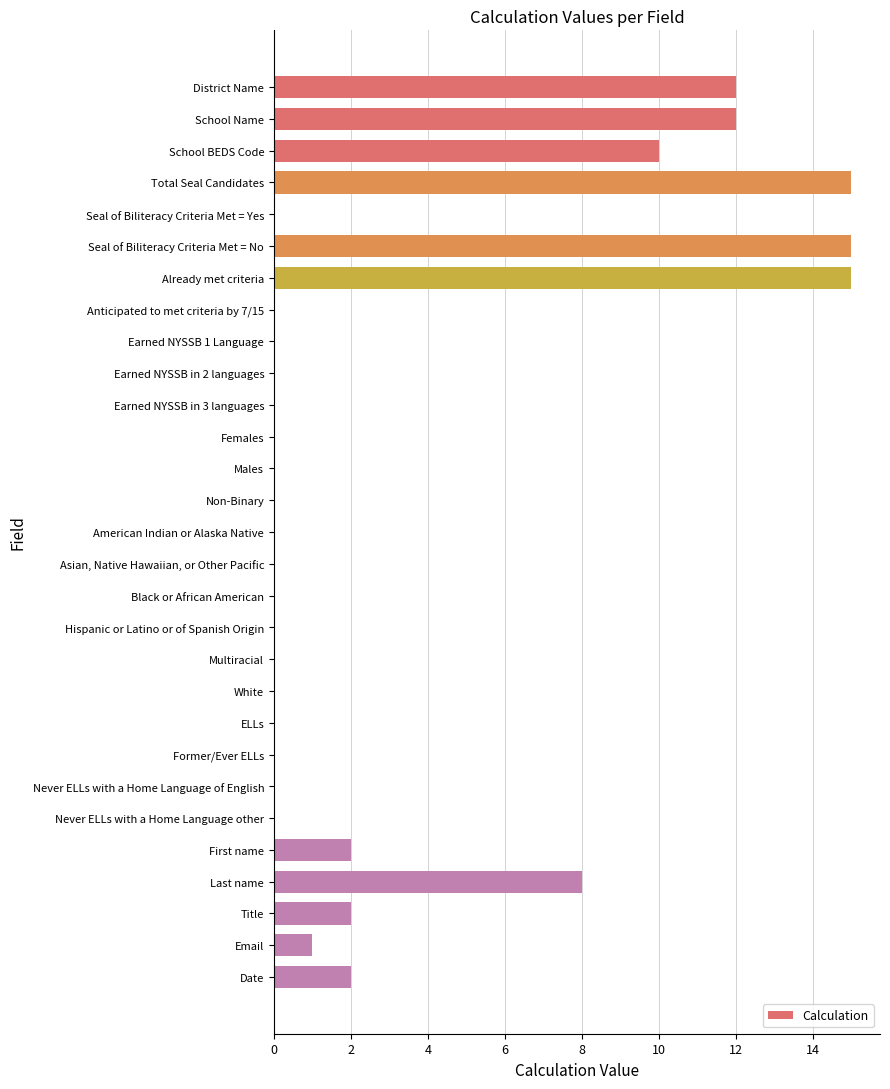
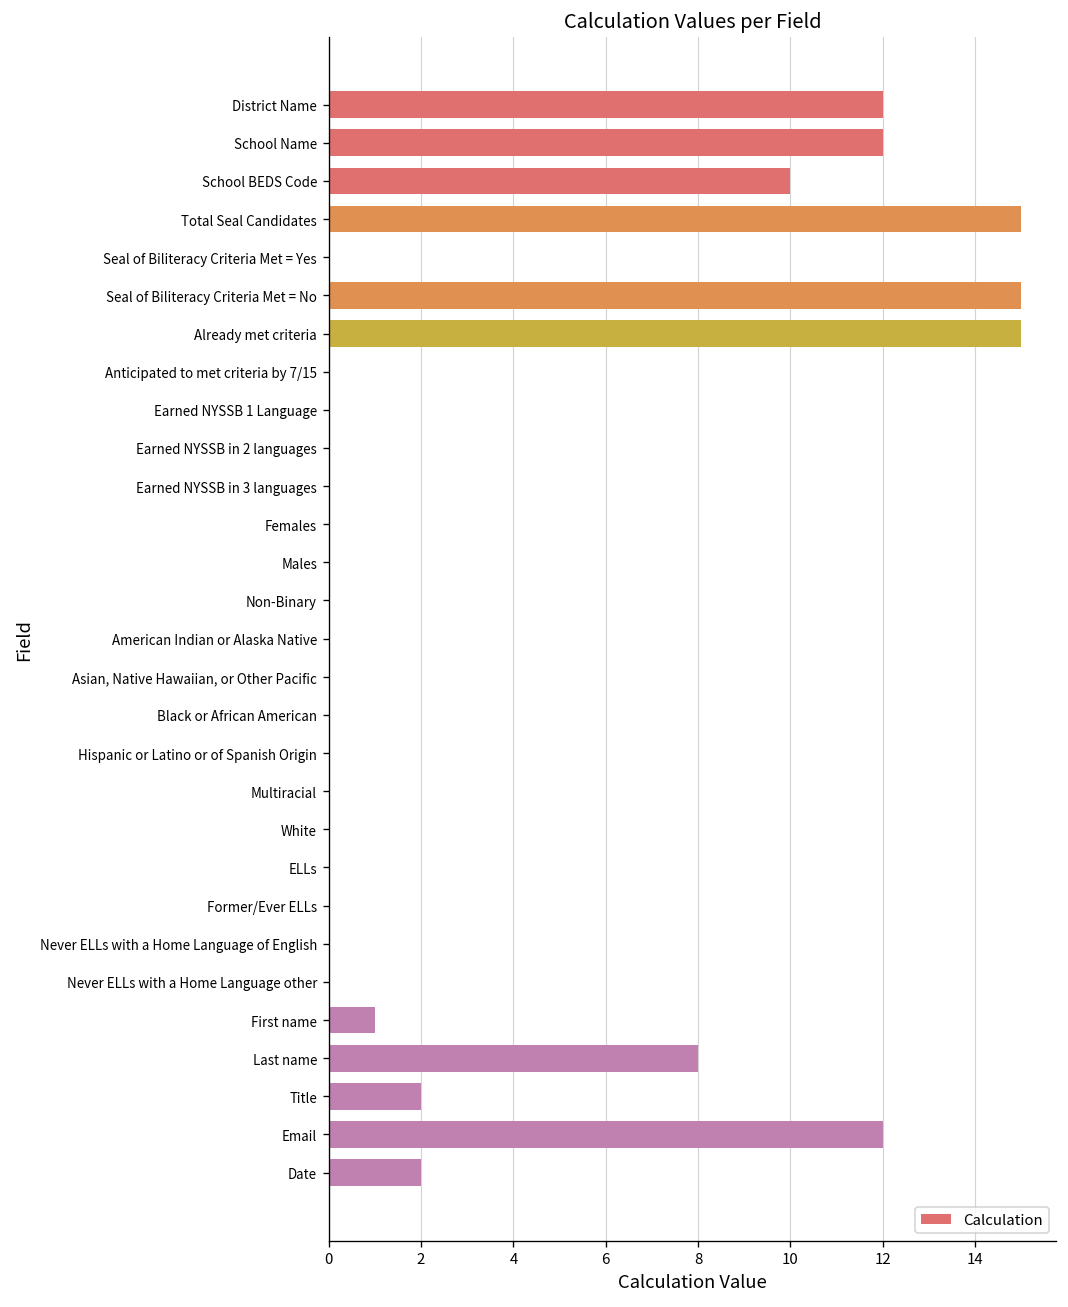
First name: 2 -> 1
Email: 1 -> 12
